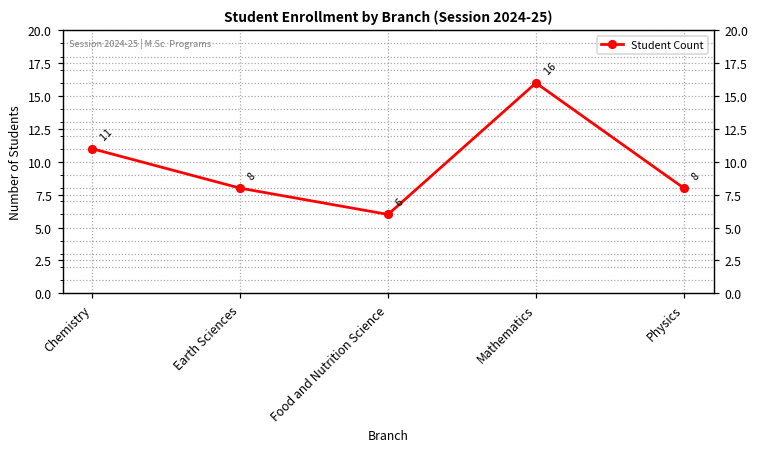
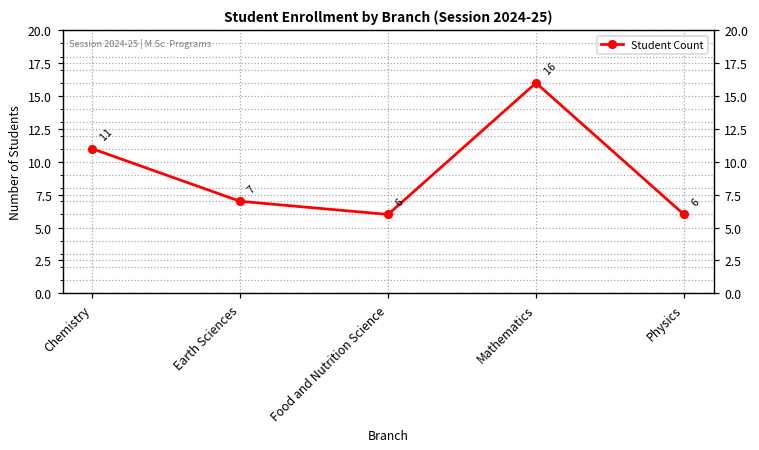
Earth Sciences: 8 -> 7
Physics: 8 -> 6
